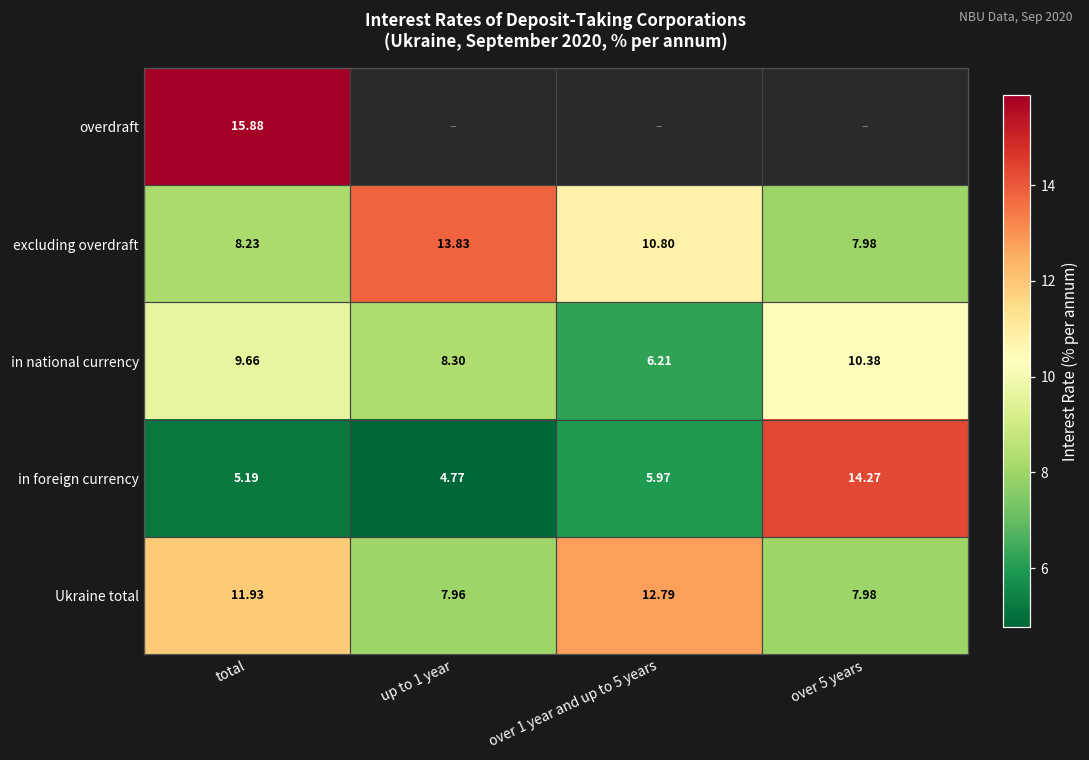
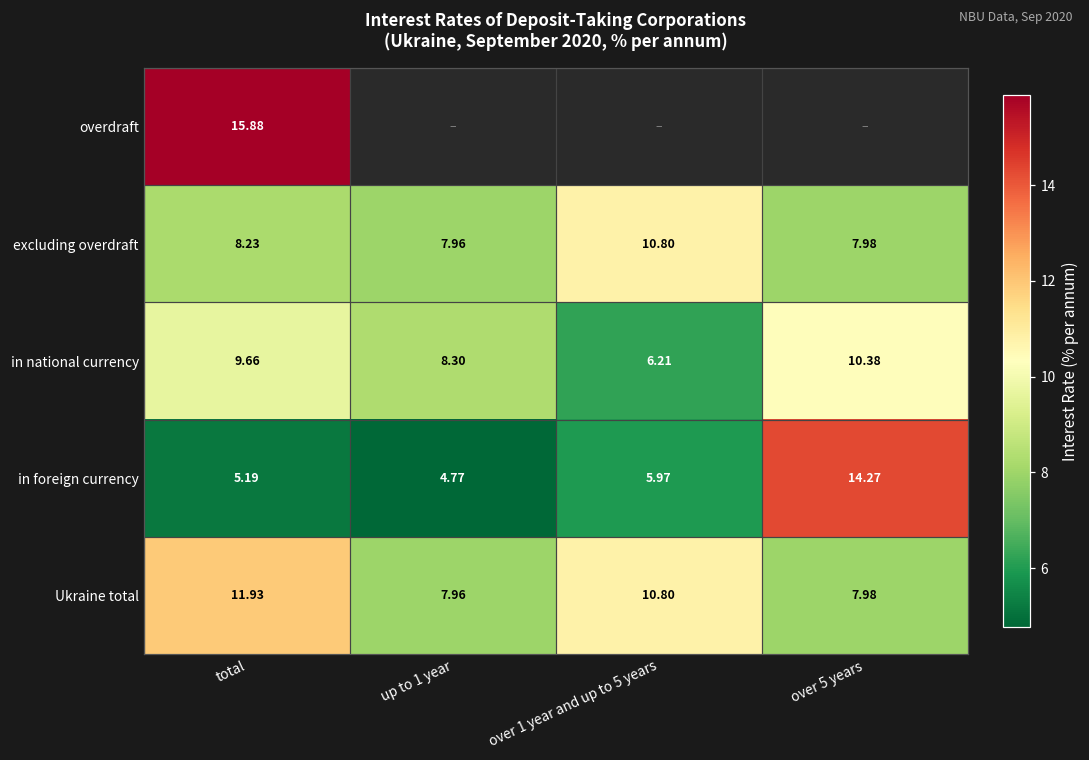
excluding overdraft, up to 1 year: 13.83 -> 7.96
Ukraine total, over 1 year and up to 5 years: 12.79 -> 10.80
